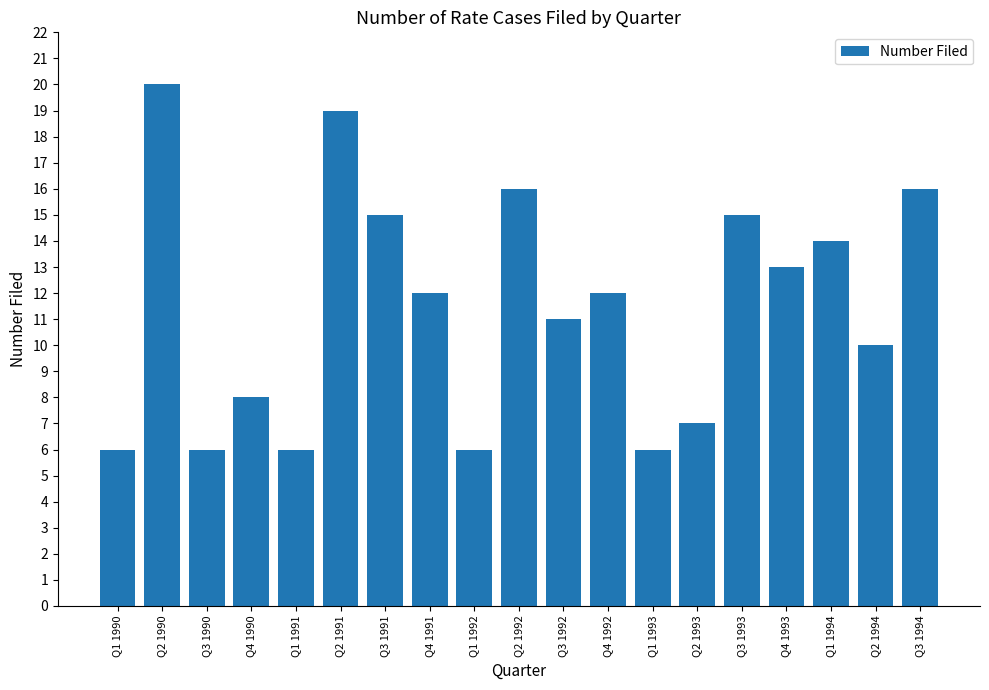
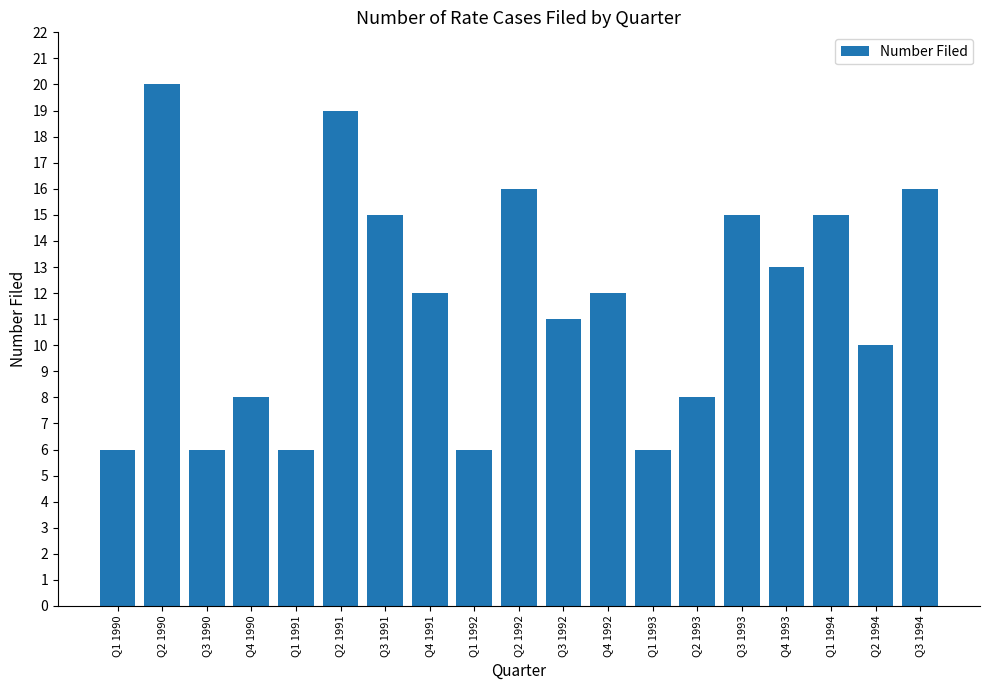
Q2 1993: 7 -> 8
Q1 1994: 14 -> 15
